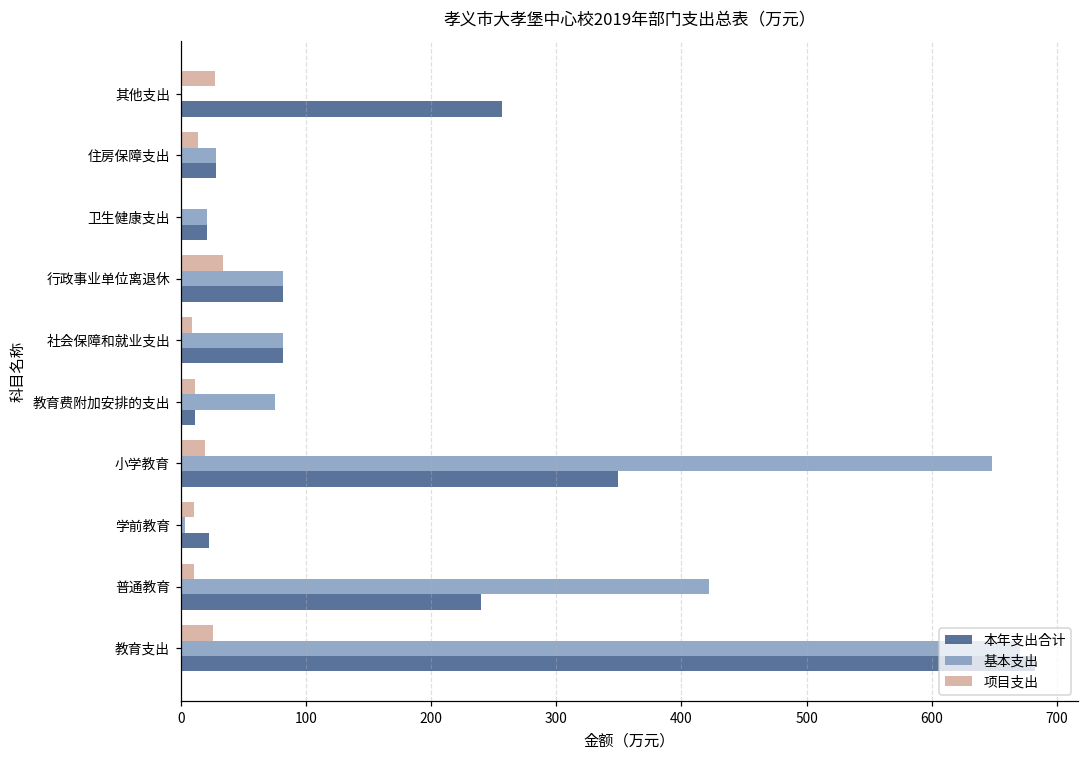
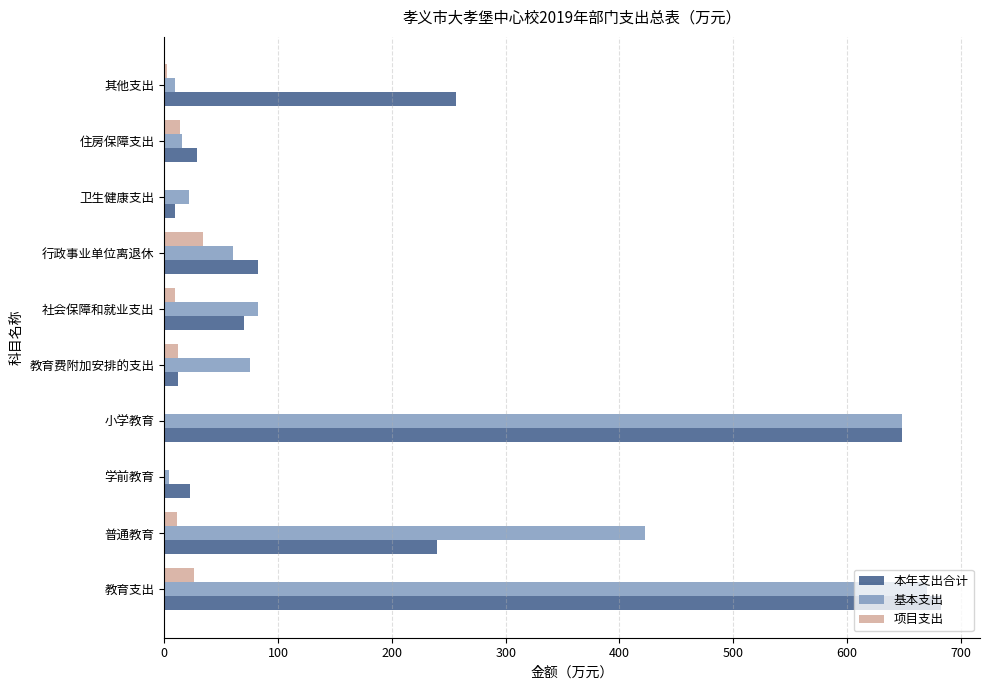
项目支出, 其他支出: 27 -> 3
基本支出, 其他支出: 0 -> 9
基本支出, 住房保障支出: 29 -> 16
本年支出合计, 卫生健康支出: 21 -> 10
基本支出, 行政事业单位离退休: 82 -> 60
本年支出合计, 社会保障和就业支出: 82 -> 70
项目支出, 小学教育: 19 -> 1
本年支出合计, 小学教育: 349 -> 649
项目支出, 学前教育: 11 -> 0
